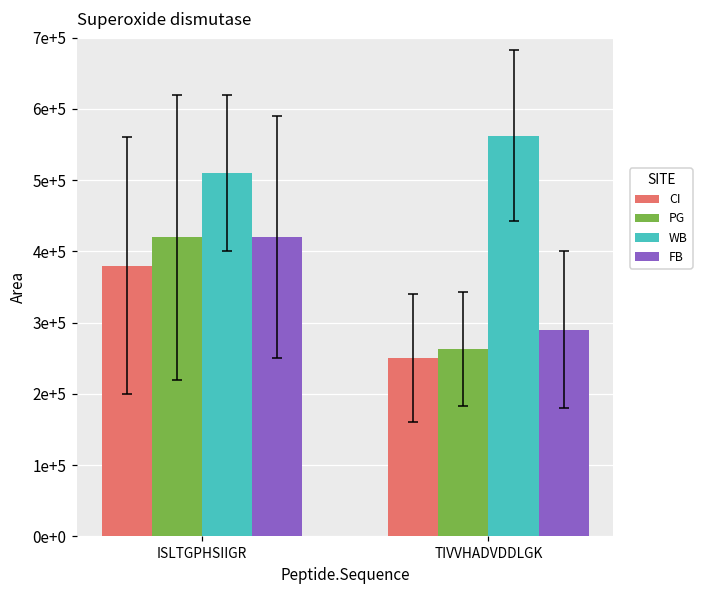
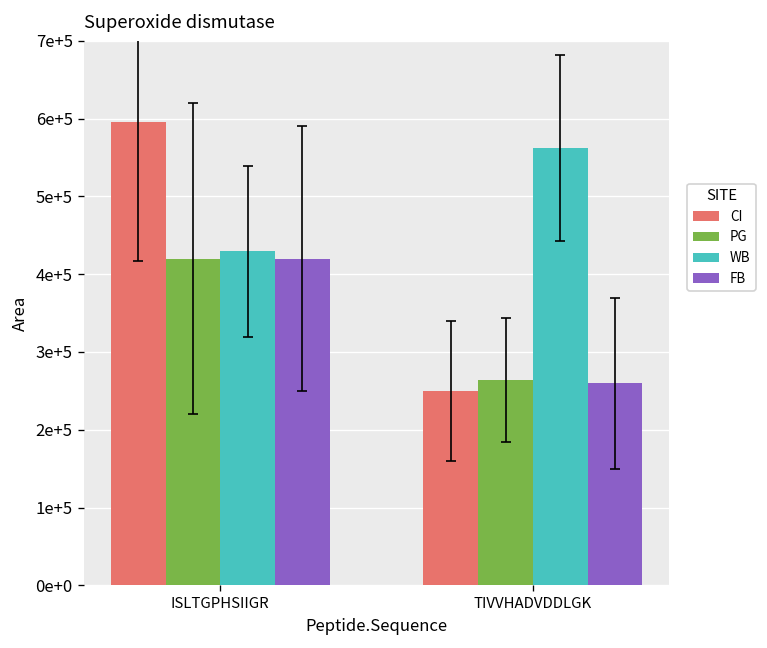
CI, ISLTGPHSIIGR: 380000 -> 600000
WB, ISLTGPHSIIGR: 510000 -> 430000
FB, TIVVHADVDDLGK: 290000 -> 260000
